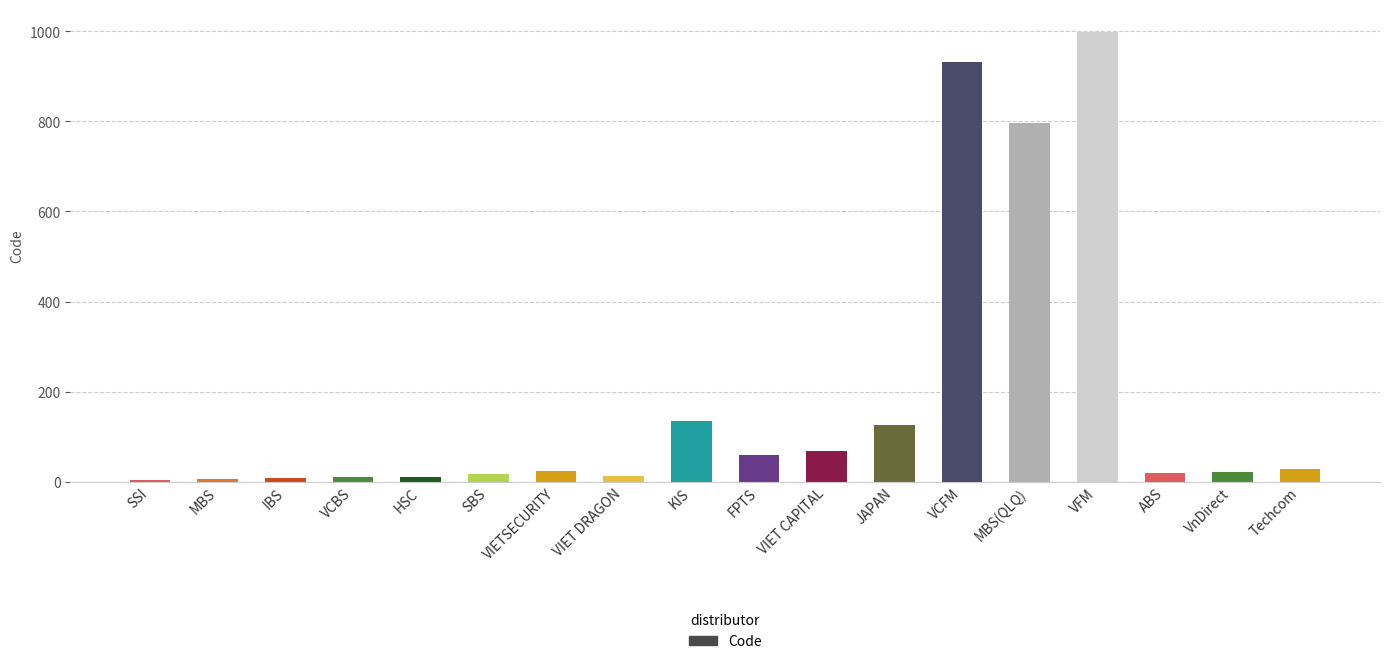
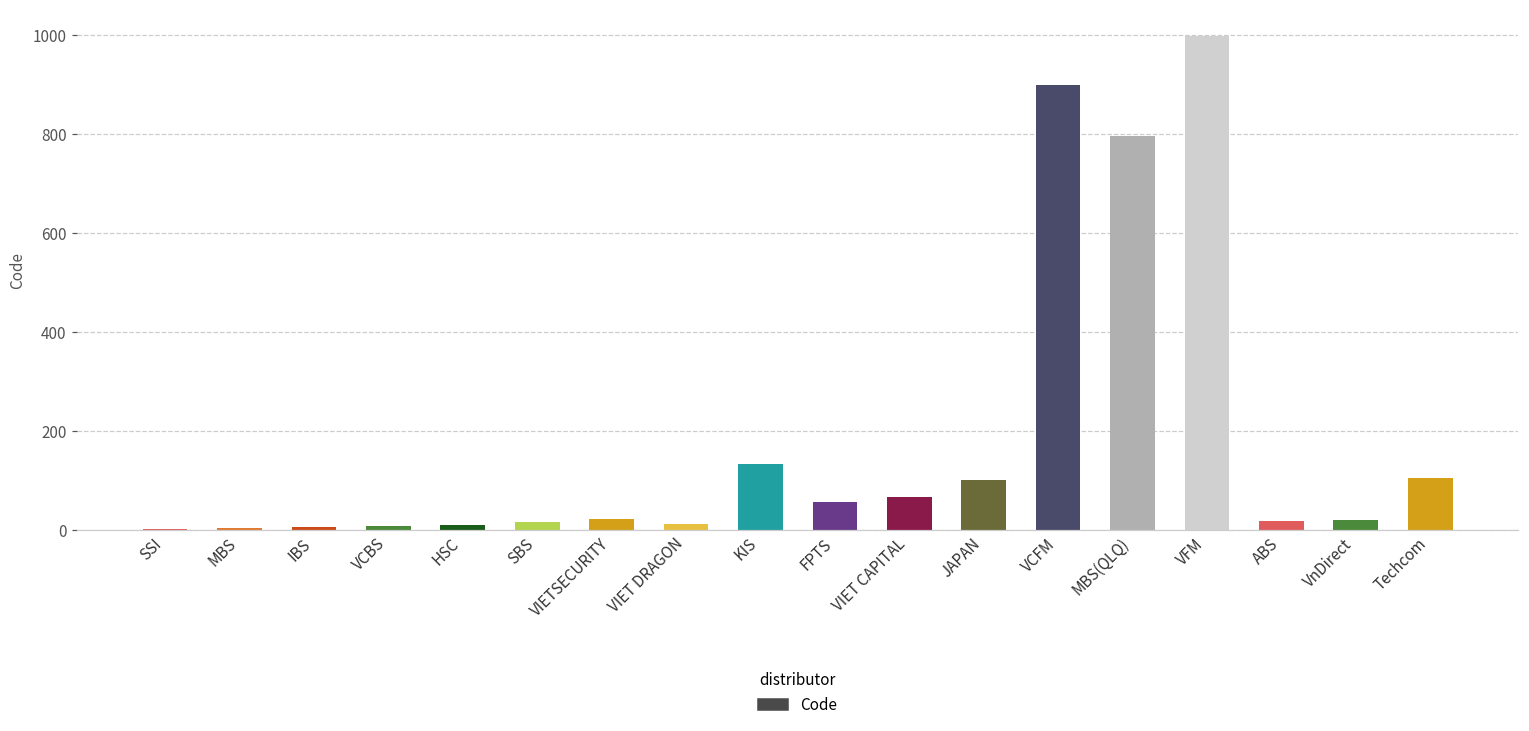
JAPAN: 130 -> 100
VCFM: 930 -> 900
Techcom: 30 -> 110
